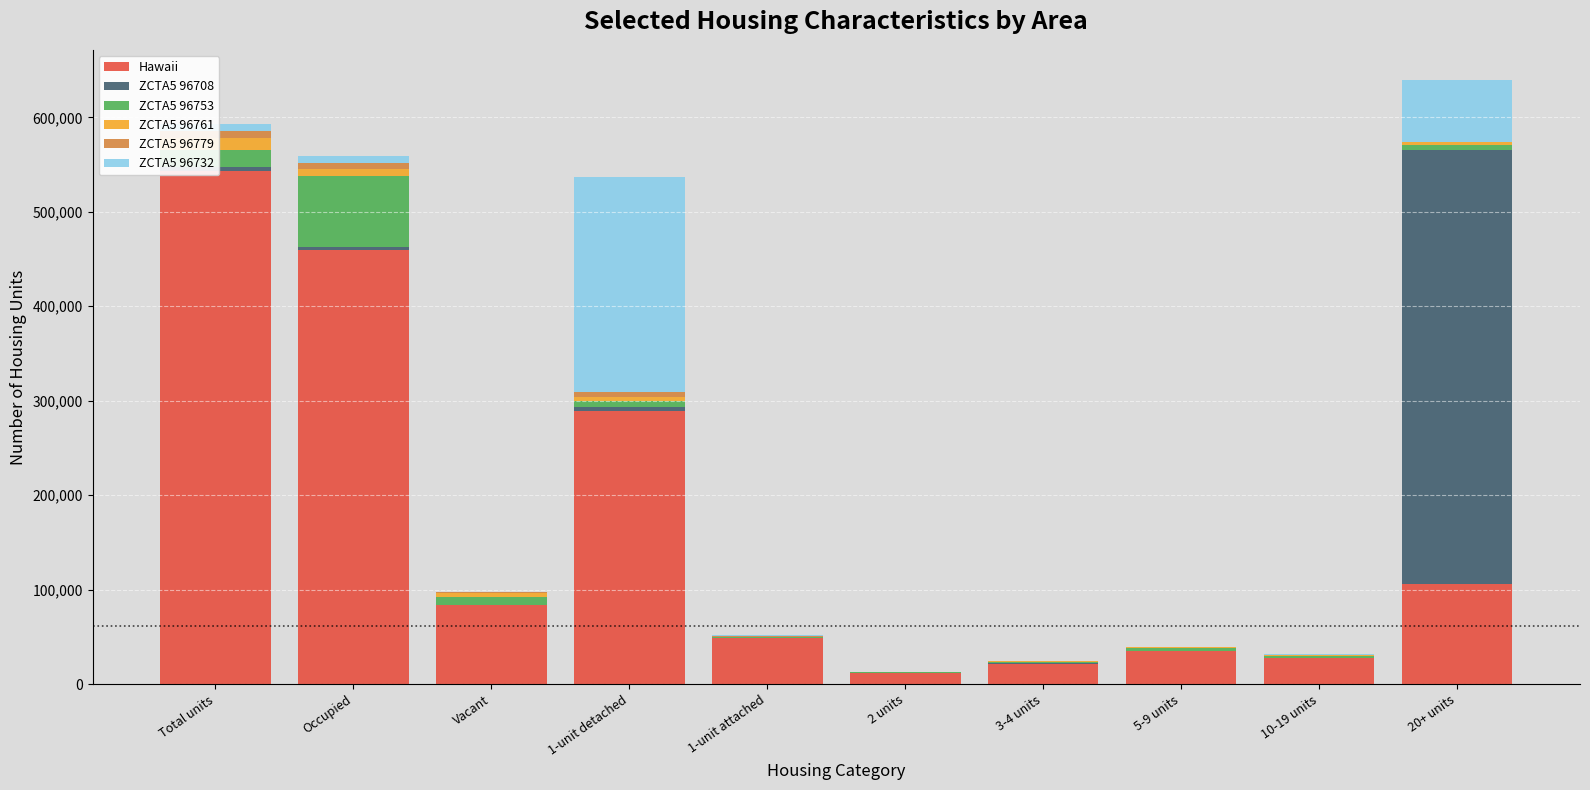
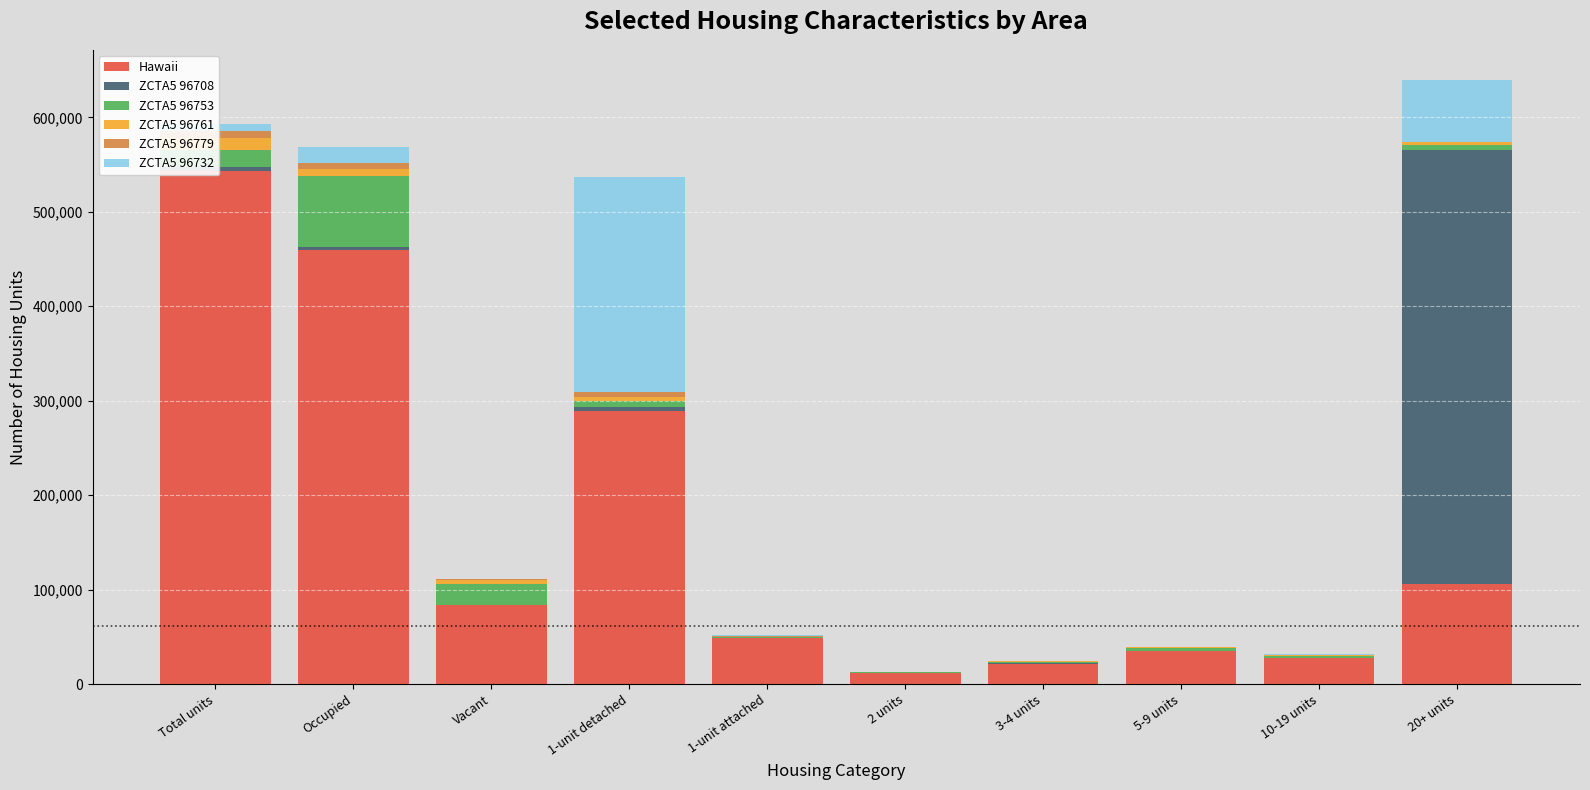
ZCTA5 96732, Occupied: 10,000 -> 20,000
ZCTA5 96753, Vacant: 10,000 -> 20,000
